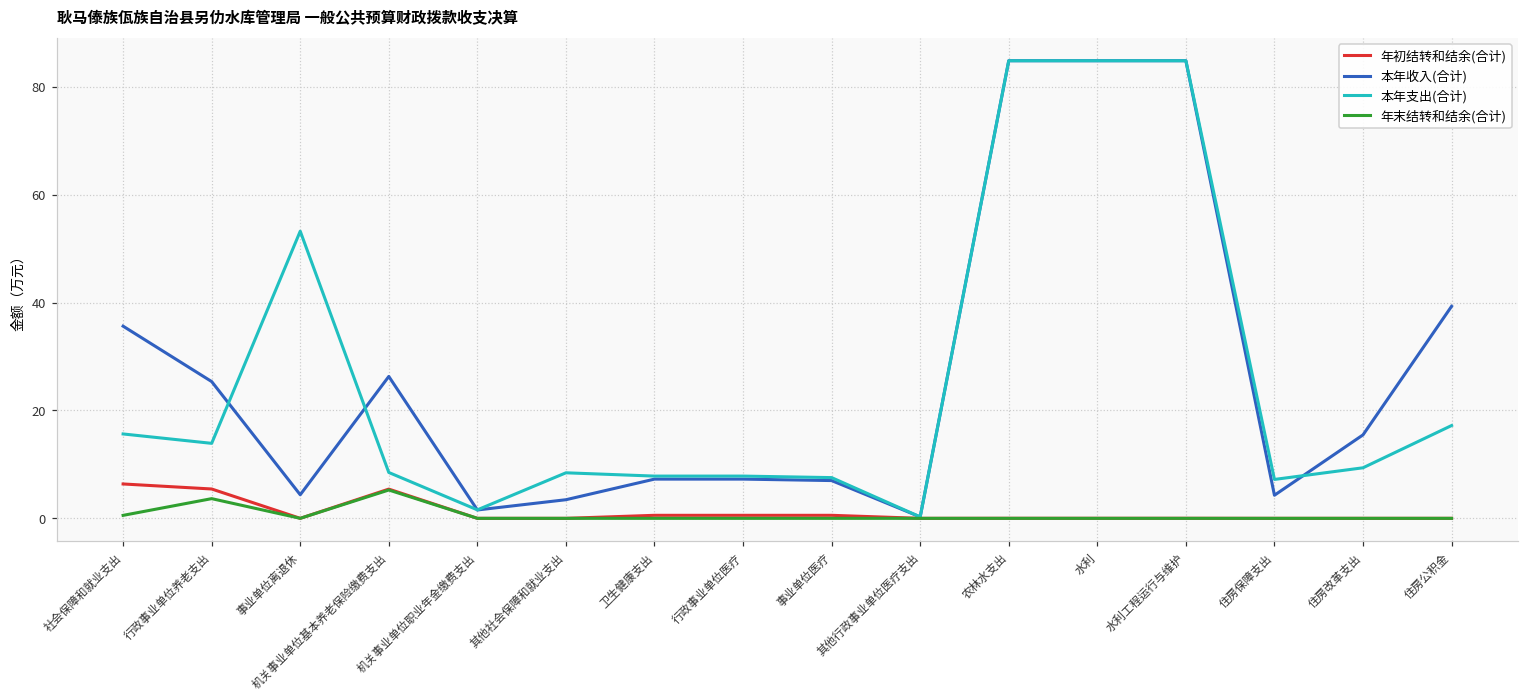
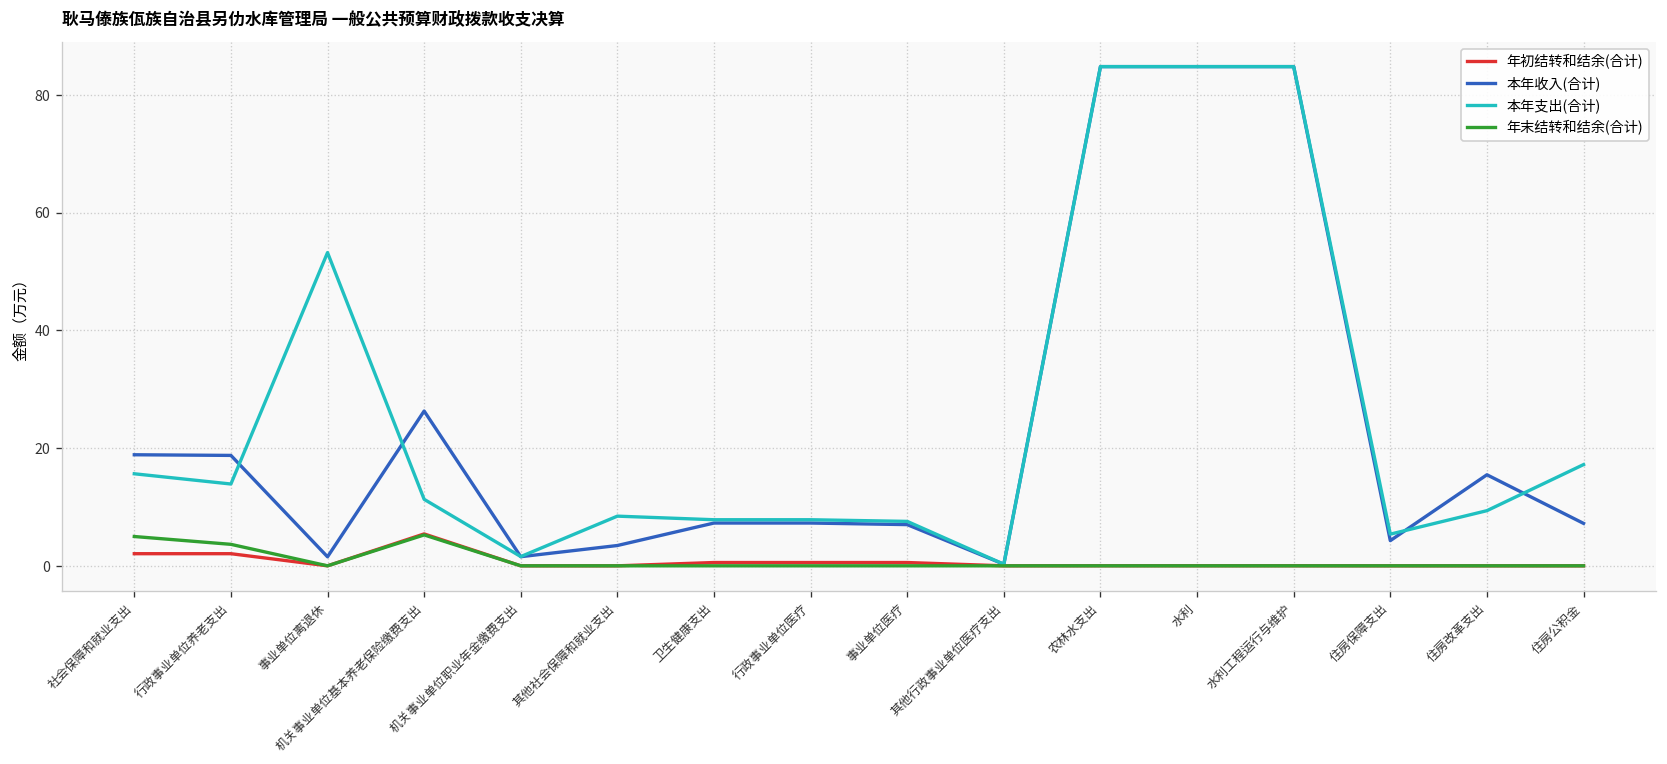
年初结转和结余(合计), 社会保障和就业支出: 6 -> 2
本年收入(合计), 社会保障和就业支出: 36 -> 19
年末结转和结余(合计), 社会保障和就业支出: 1 -> 5
年初结转和结余(合计), 行政事业单位养老支出: 5 -> 2
本年收入(合计), 行政事业单位养老支出: 25 -> 19
本年收入(合计), 事业单位离退休: 4 -> 2
本年支出(合计), 机关事业单位基本养老保险缴费支出: 9 -> 11
本年支出(合计), 住房保障支出: 7 -> 5
本年收入(合计), 住房公积金: 39 -> 7
